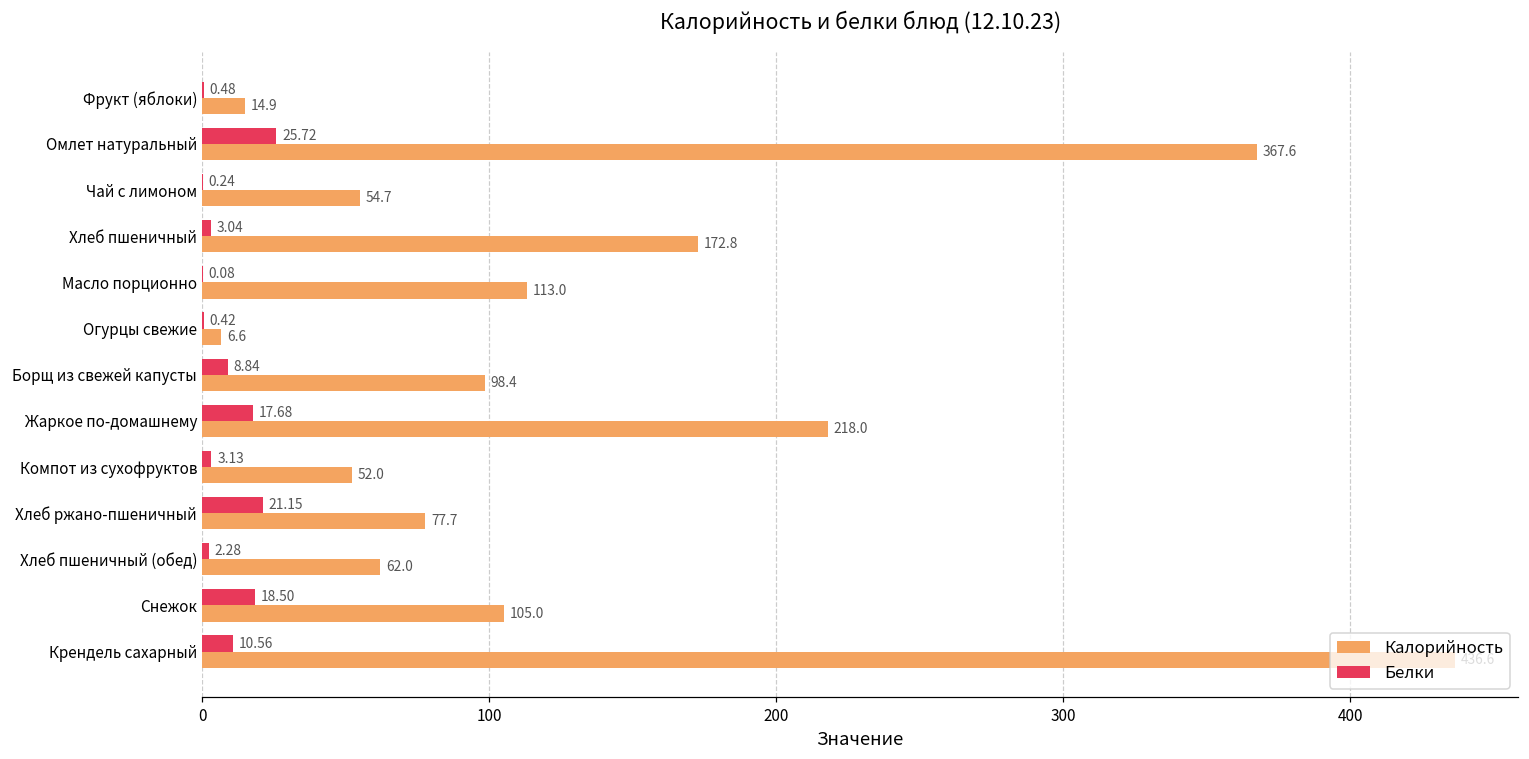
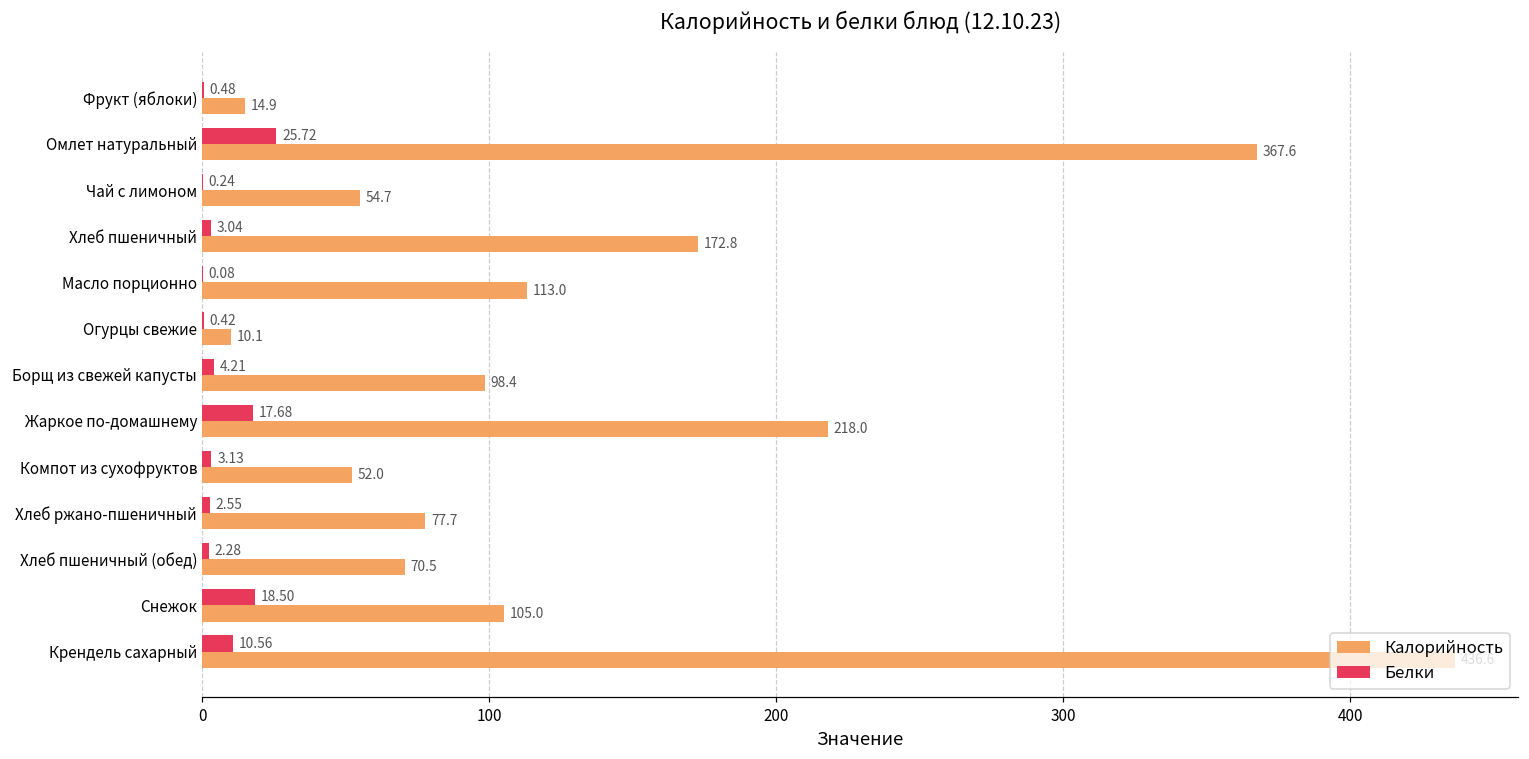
Калорийность, Огурцы свежие: 6.6 -> 10.1
Белки, Борщ из свежей капусты: 8.84 -> 4.21
Белки, Хлеб ржано-пшеничный: 21.15 -> 2.55
Калорийность, Хлеб пшеничный (обед): 62.0 -> 70.5
